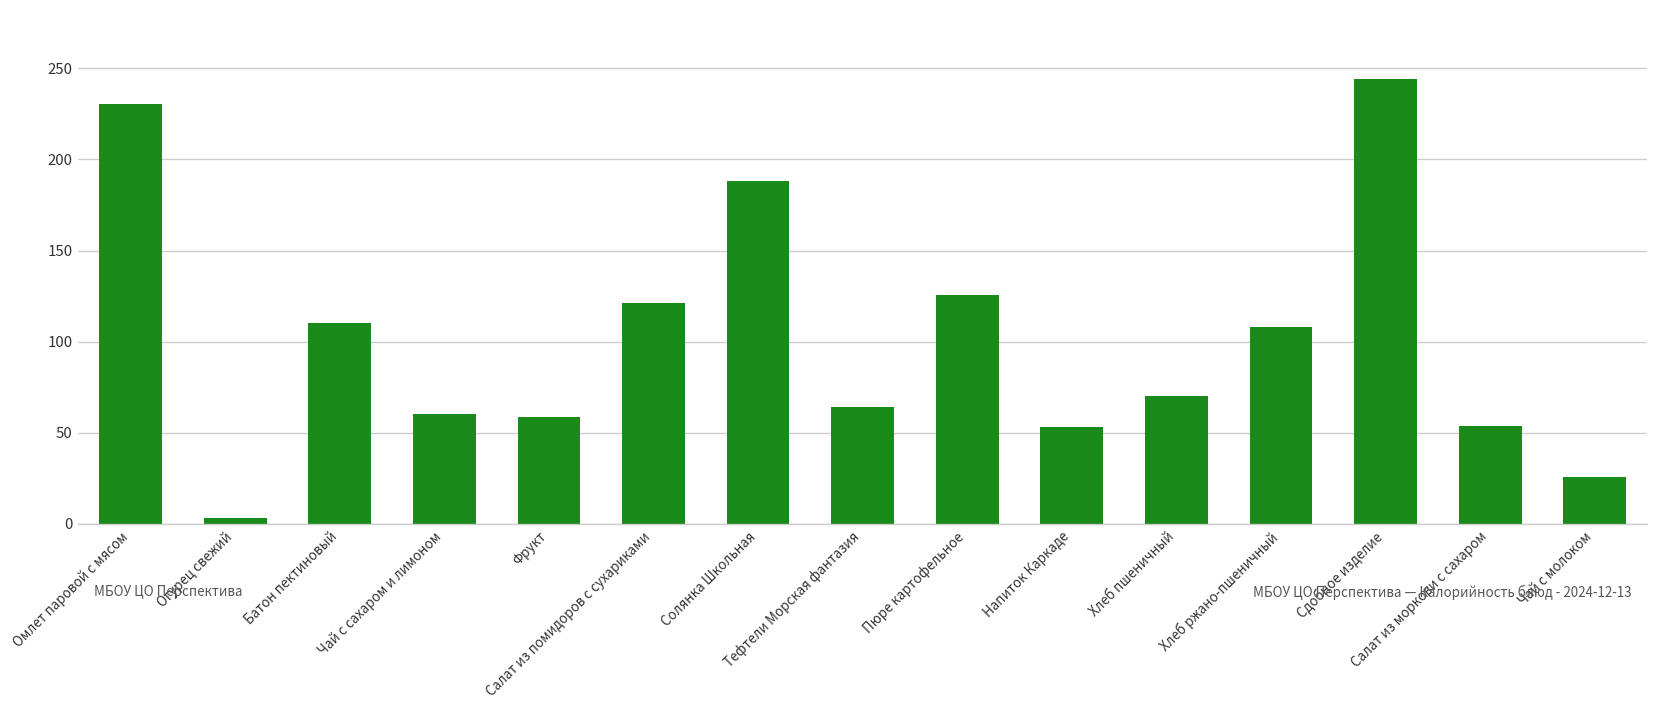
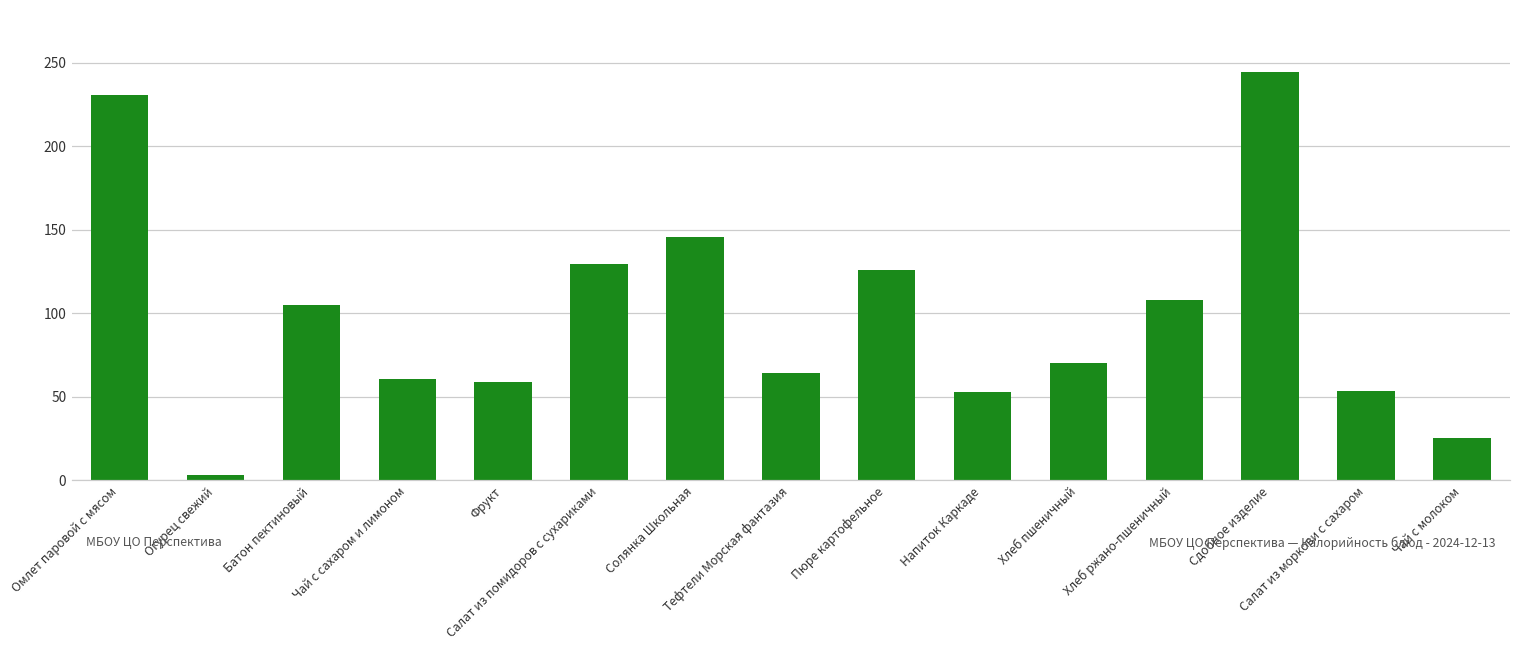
Батон пектиновый: 110 -> 105
Салат из помидоров с сухариками: 121 -> 130
Солянка Школьная: 188 -> 146
